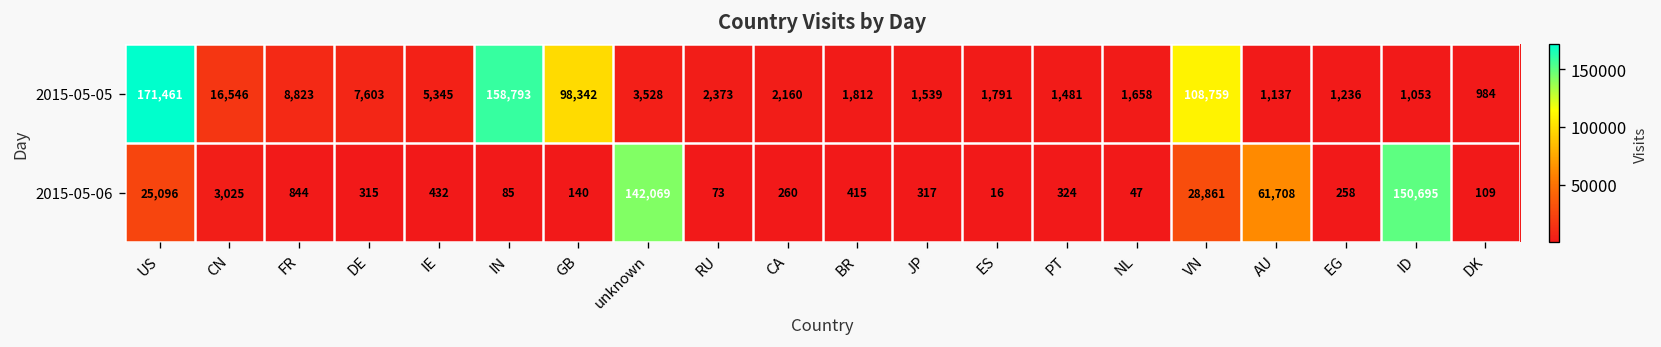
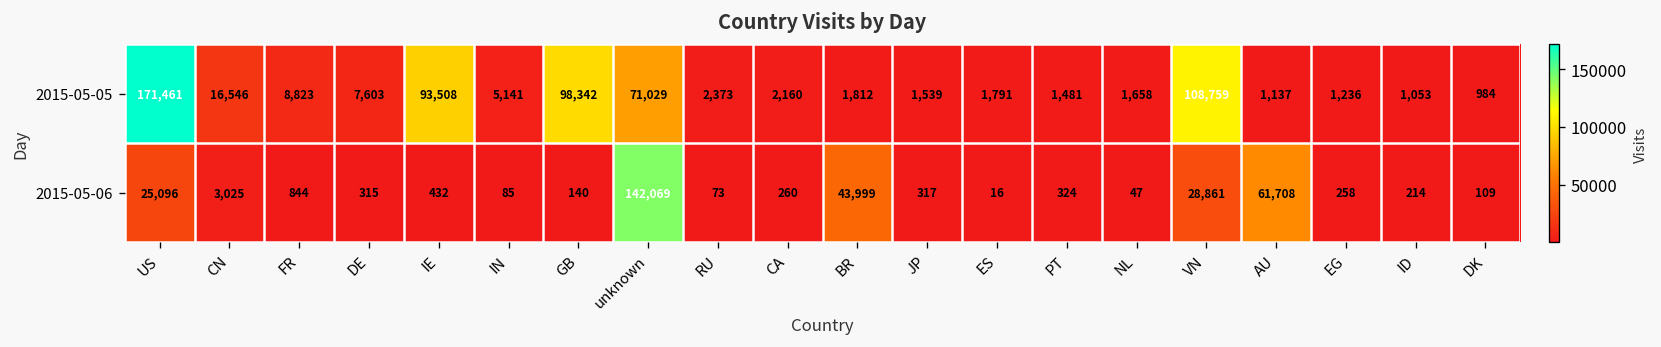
2015-05-05, IE: 5,345 -> 93,508
2015-05-05, IN: 158,793 -> 5,141
2015-05-05, unknown: 3,528 -> 71,029
2015-05-06, BR: 415 -> 43,999
2015-05-06, ID: 150,695 -> 214
